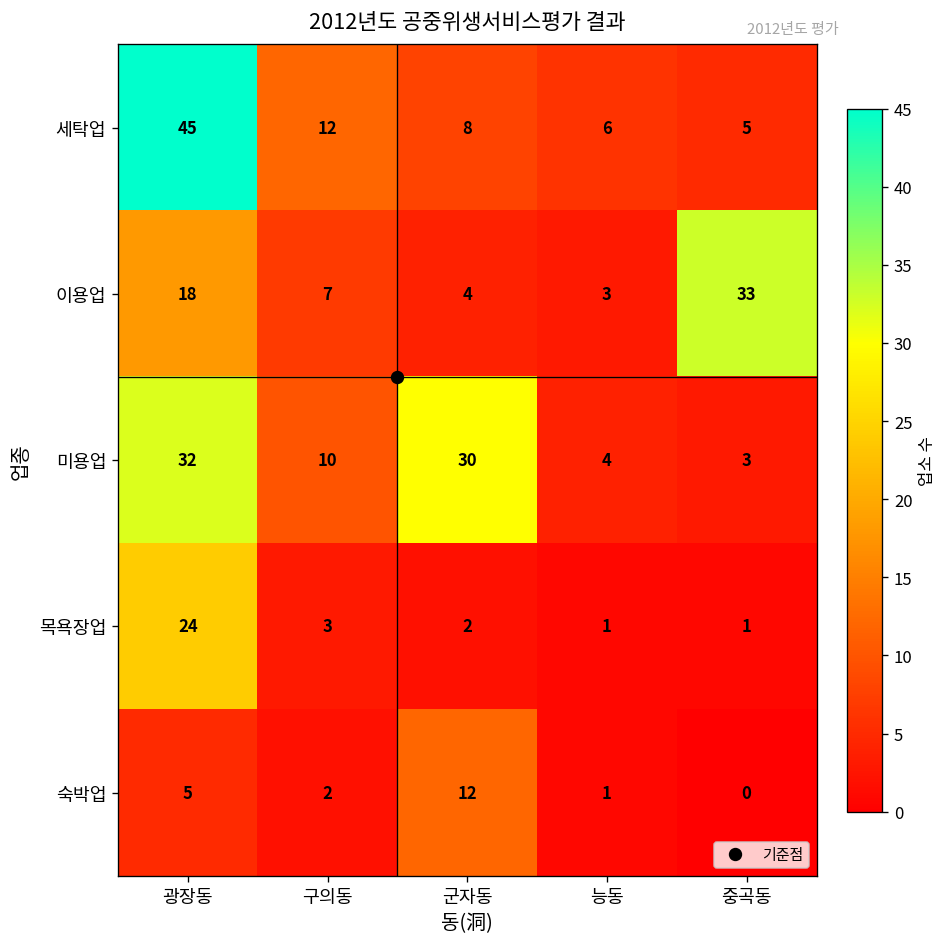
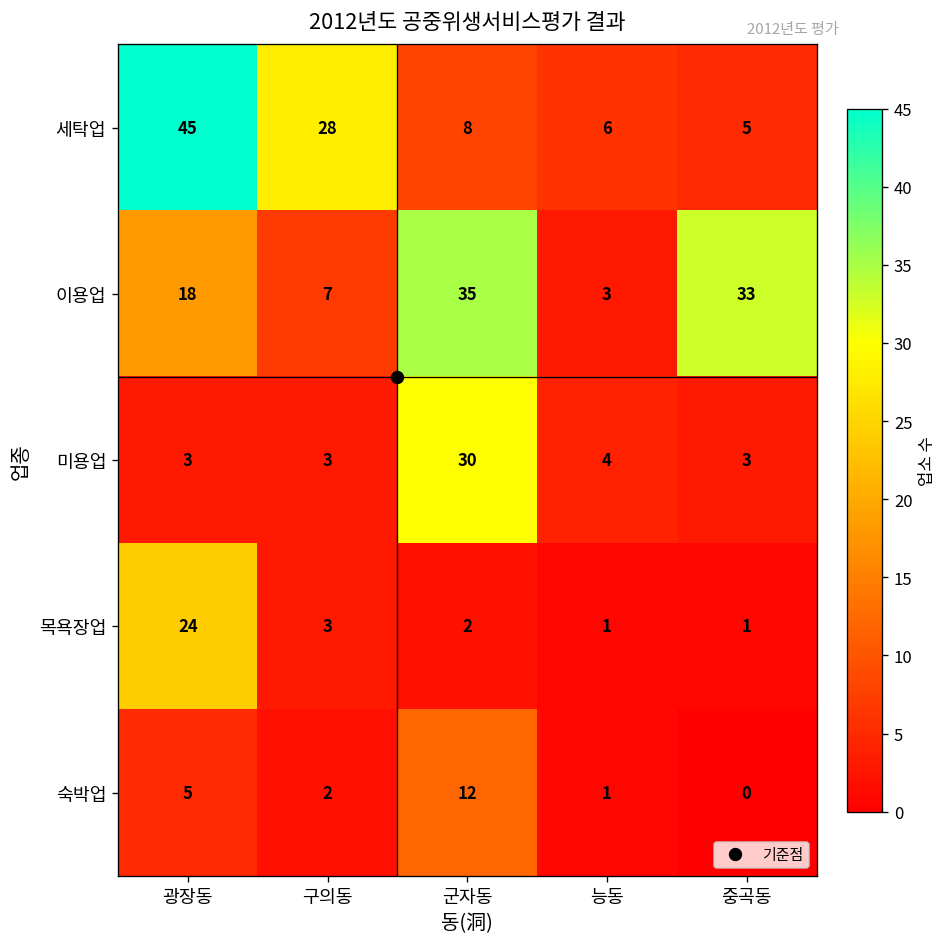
세탁업, 구의동: 12 -> 28
이용업, 군자동: 4 -> 35
미용업, 광장동: 32 -> 3
미용업, 구의동: 10 -> 3
